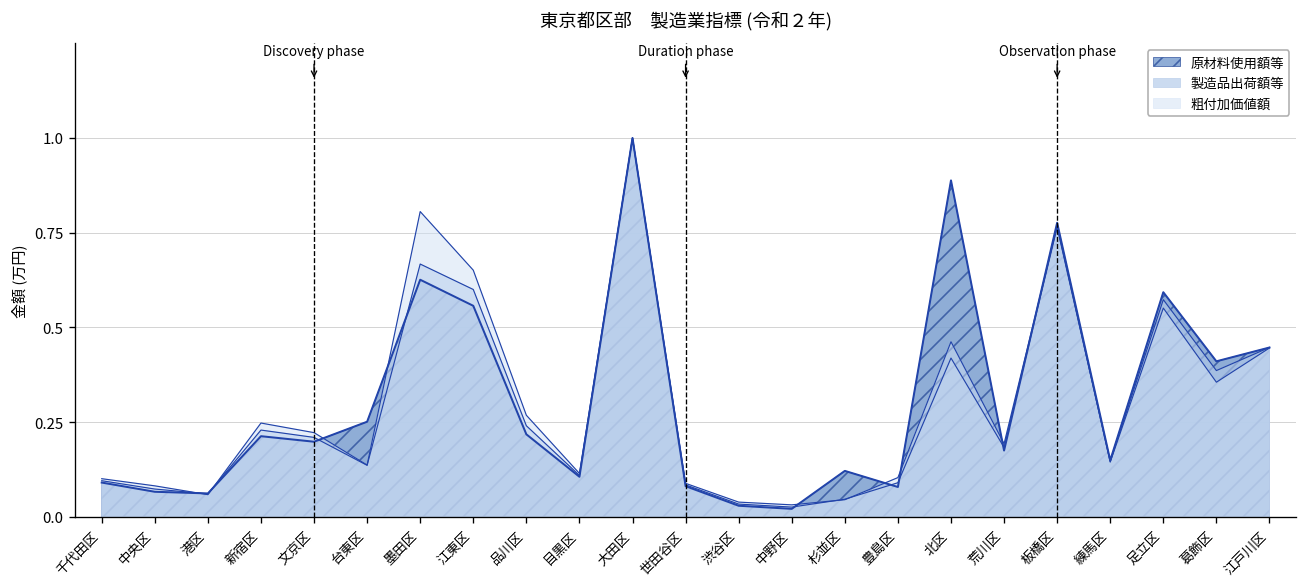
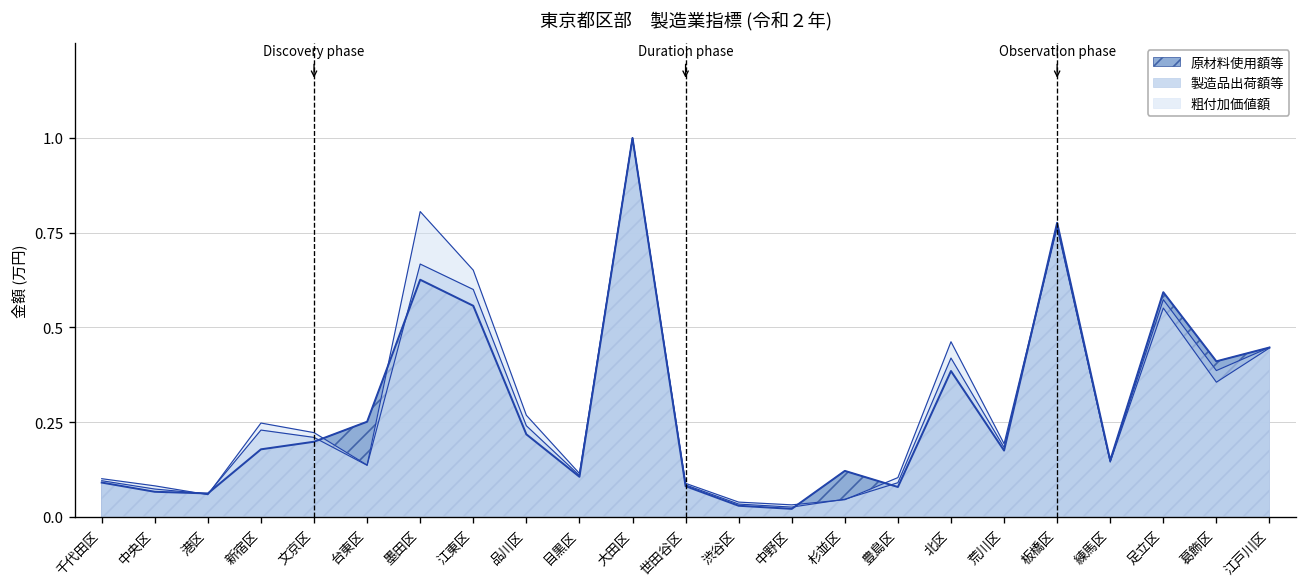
原材料使用額等, 新宿区: 0.21 -> 0.18
原材料使用額等, 北区: 0.89 -> 0.38
